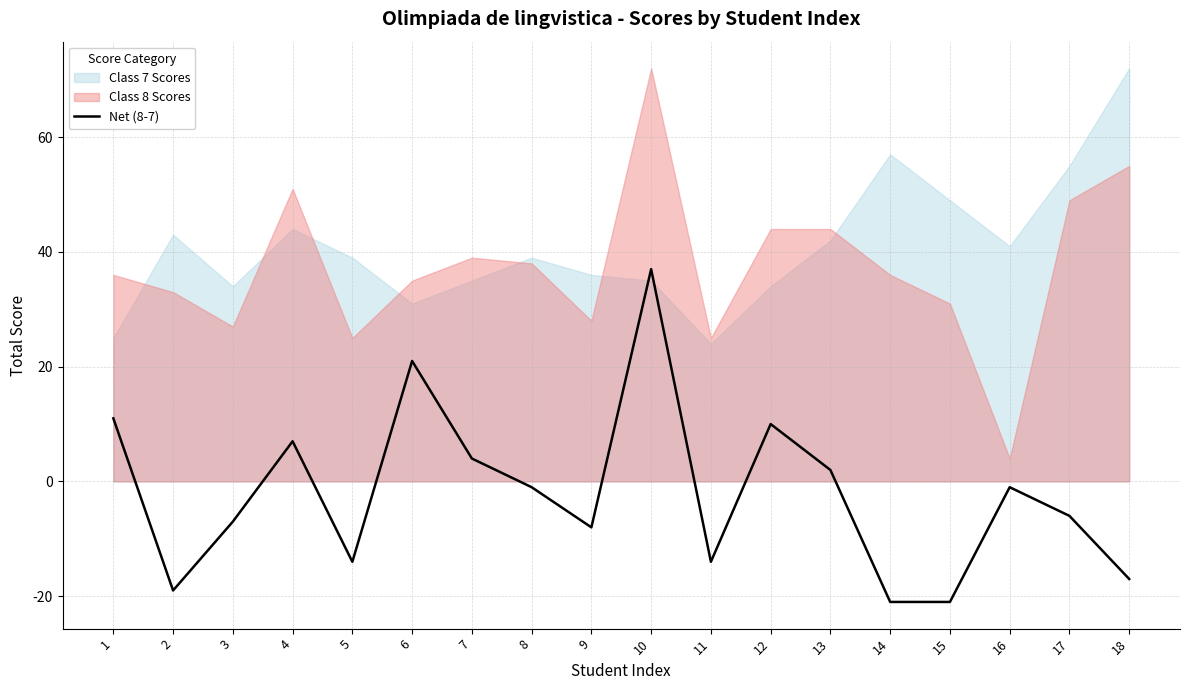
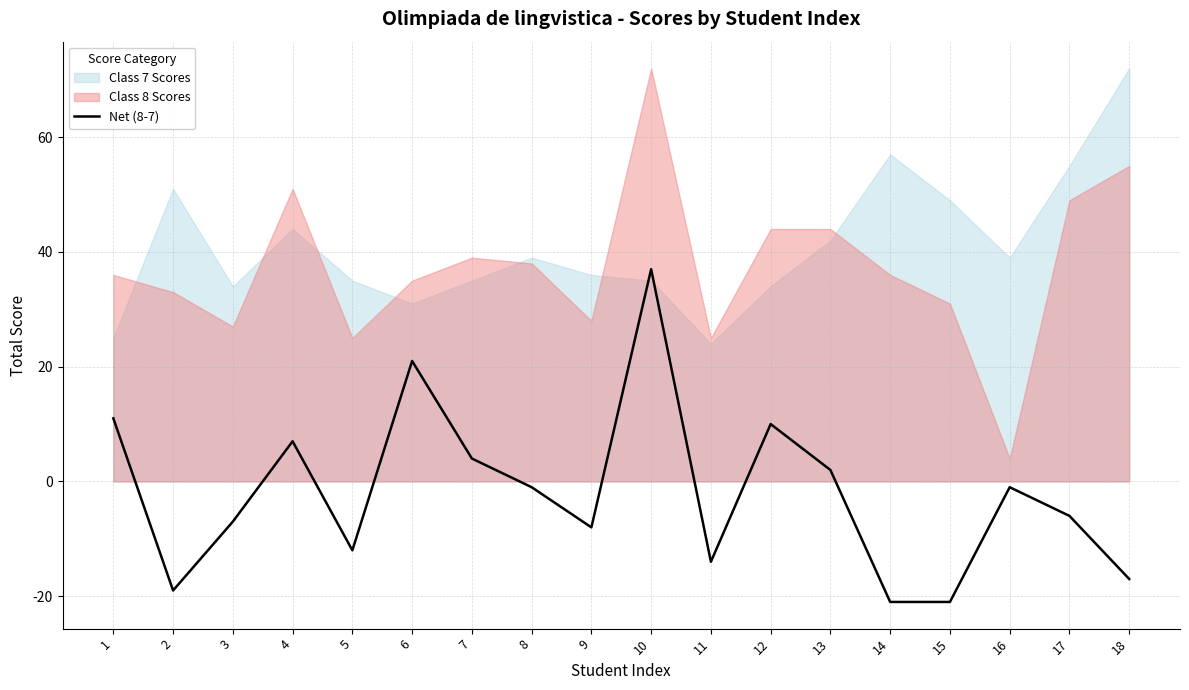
Class 7 Scores, 2: 43 -> 51
Net (8-7), 5: -14 -> -12
Class 7 Scores, 5: 39 -> 35
Class 7 Scores, 16: 41 -> 39
